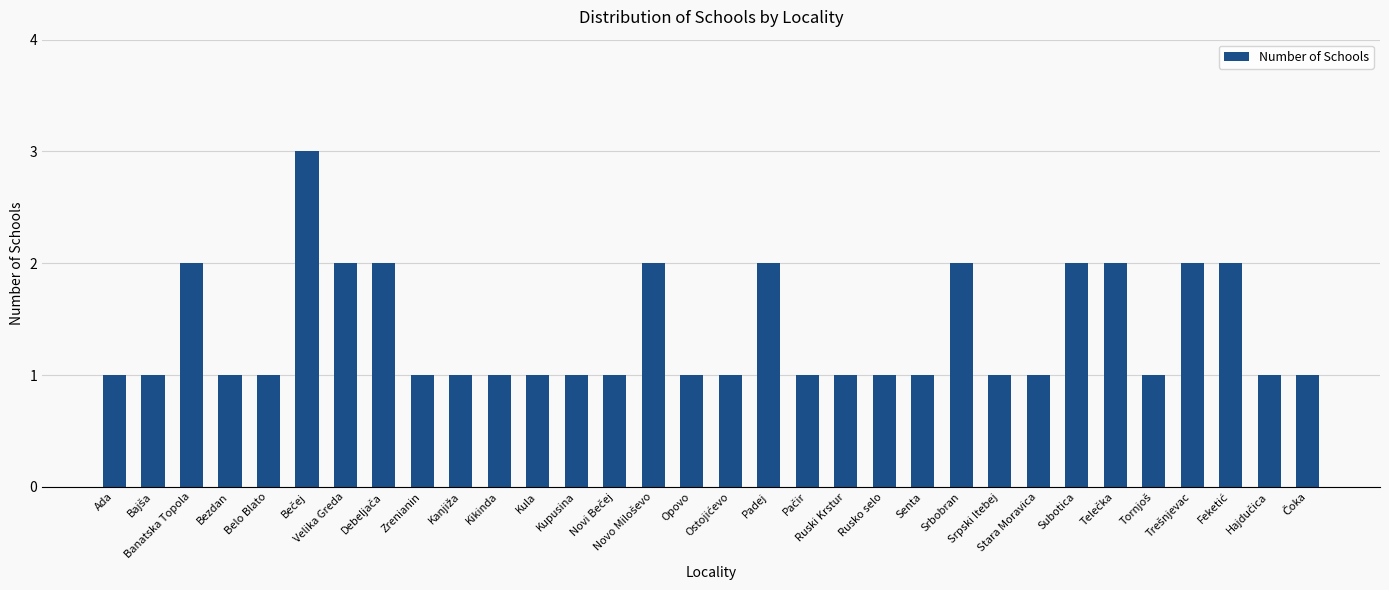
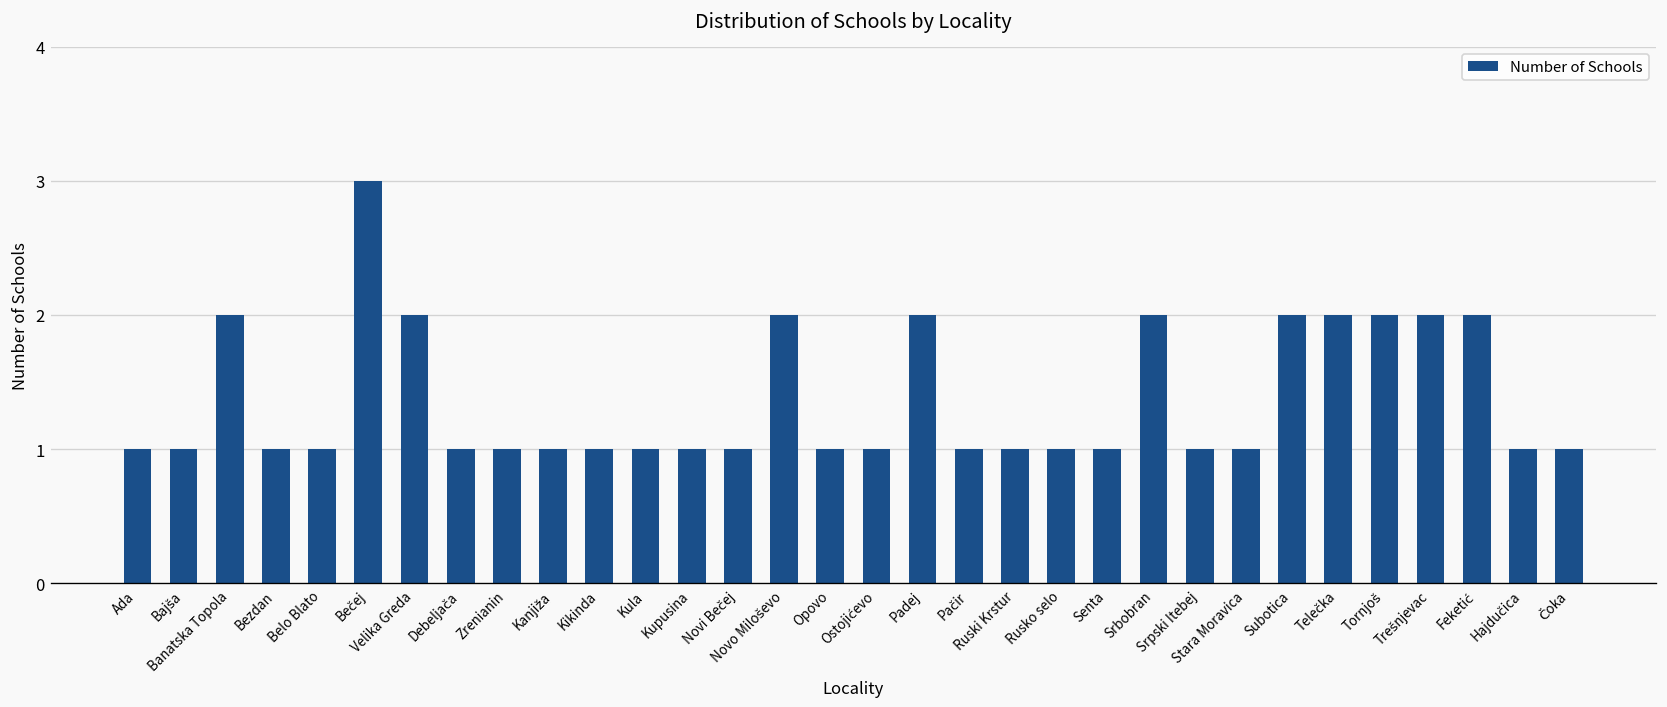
Debeljača: 2 -> 1
Tornjoš: 1 -> 2
